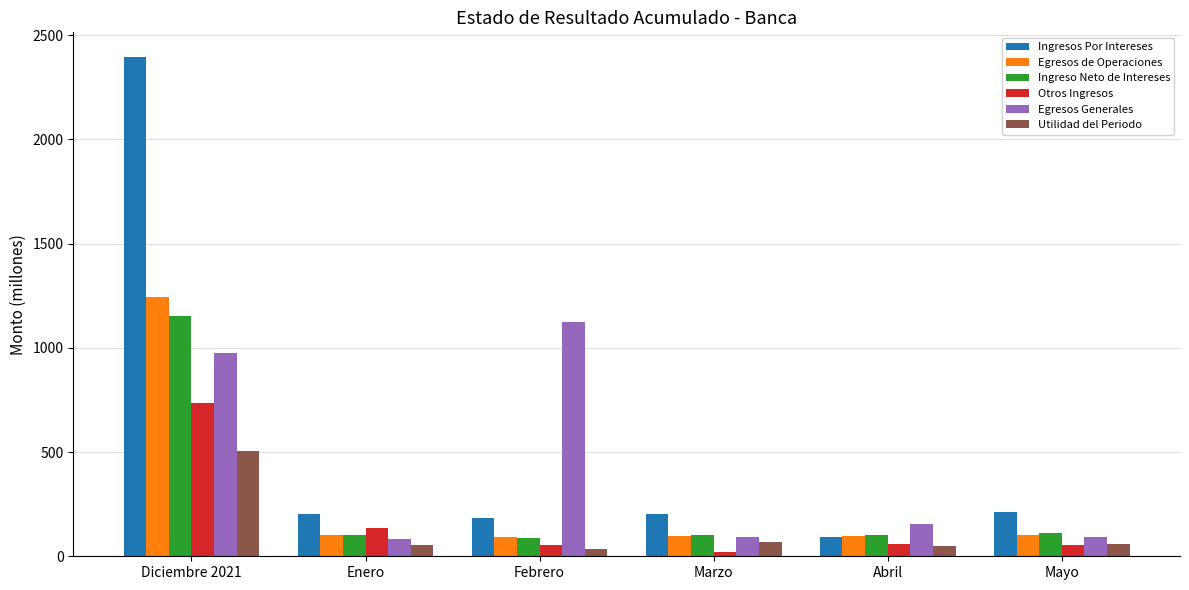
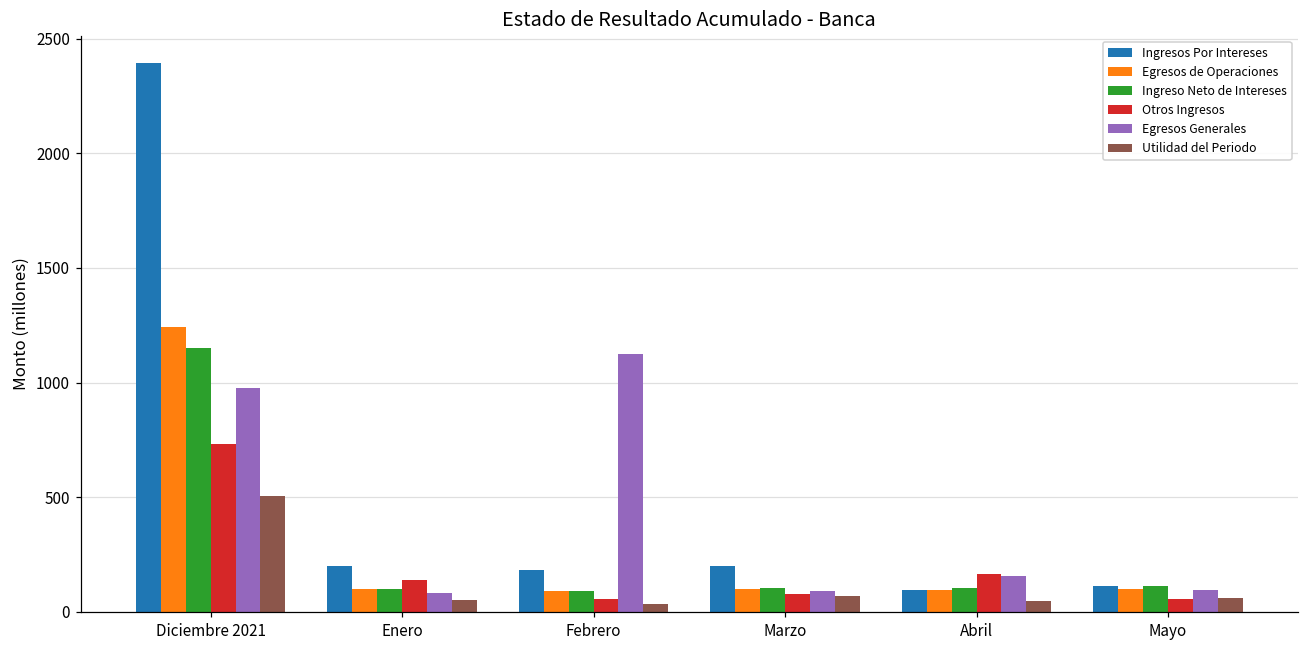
Otros Ingresos, Marzo: 20 -> 80
Otros Ingresos, Abril: 60 -> 170
Ingresos Por Intereses, Mayo: 210 -> 110
